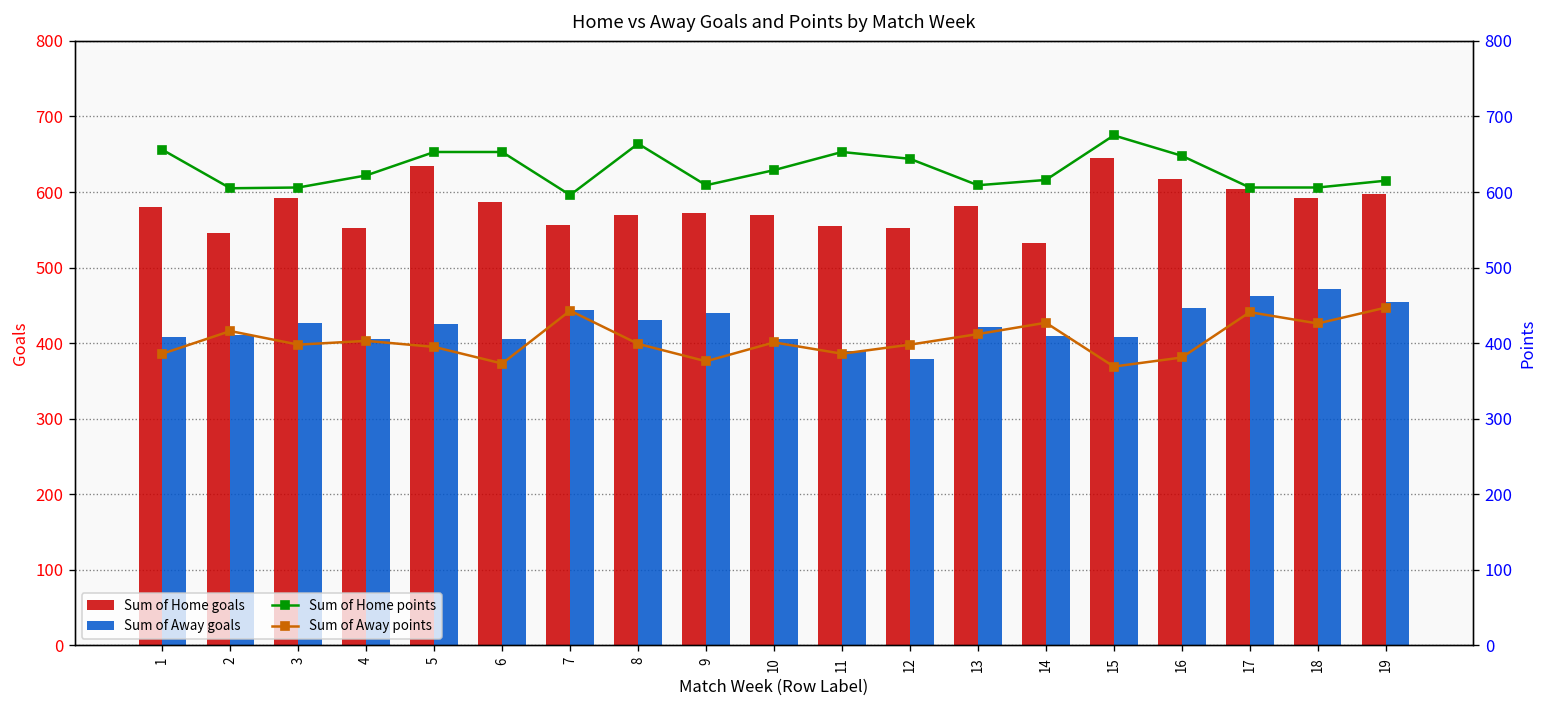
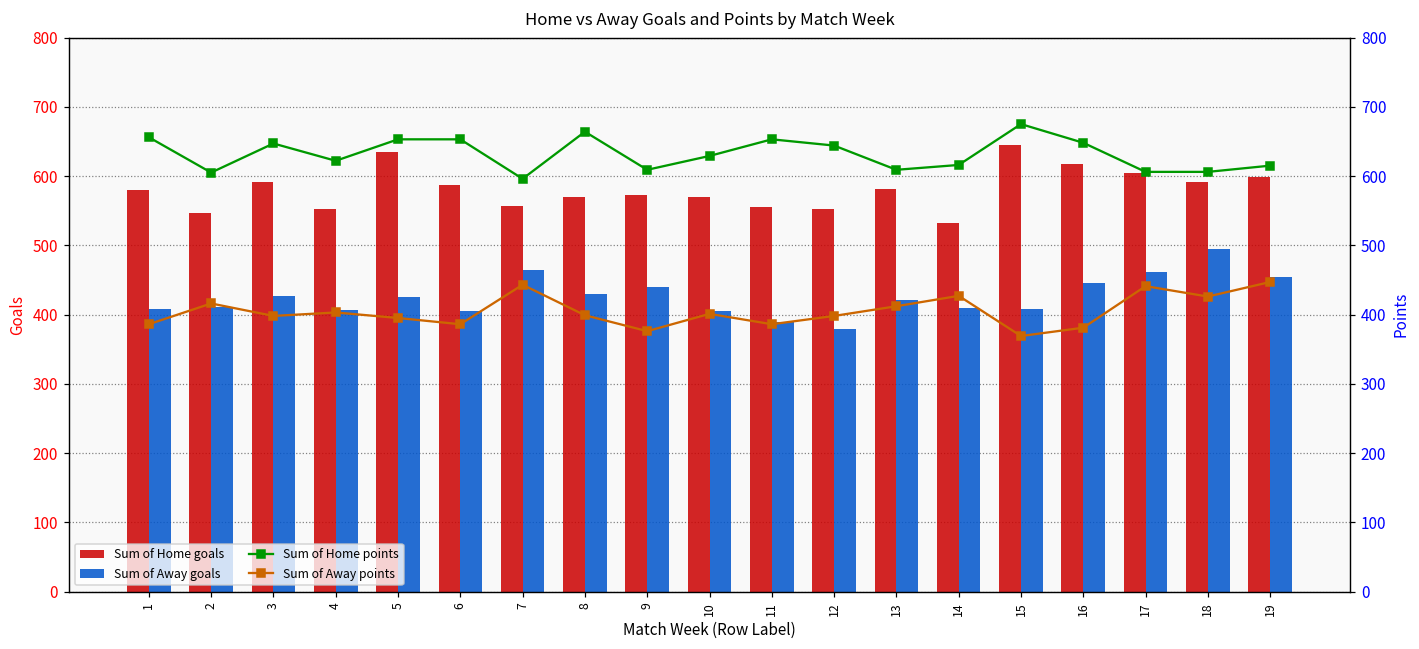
Sum of Away goals, 7: 440 -> 460
Sum of Away goals, 18: 470 -> 490
Sum of Home points, 3: 610 -> 650
Sum of Away points, 6: 370 -> 390
